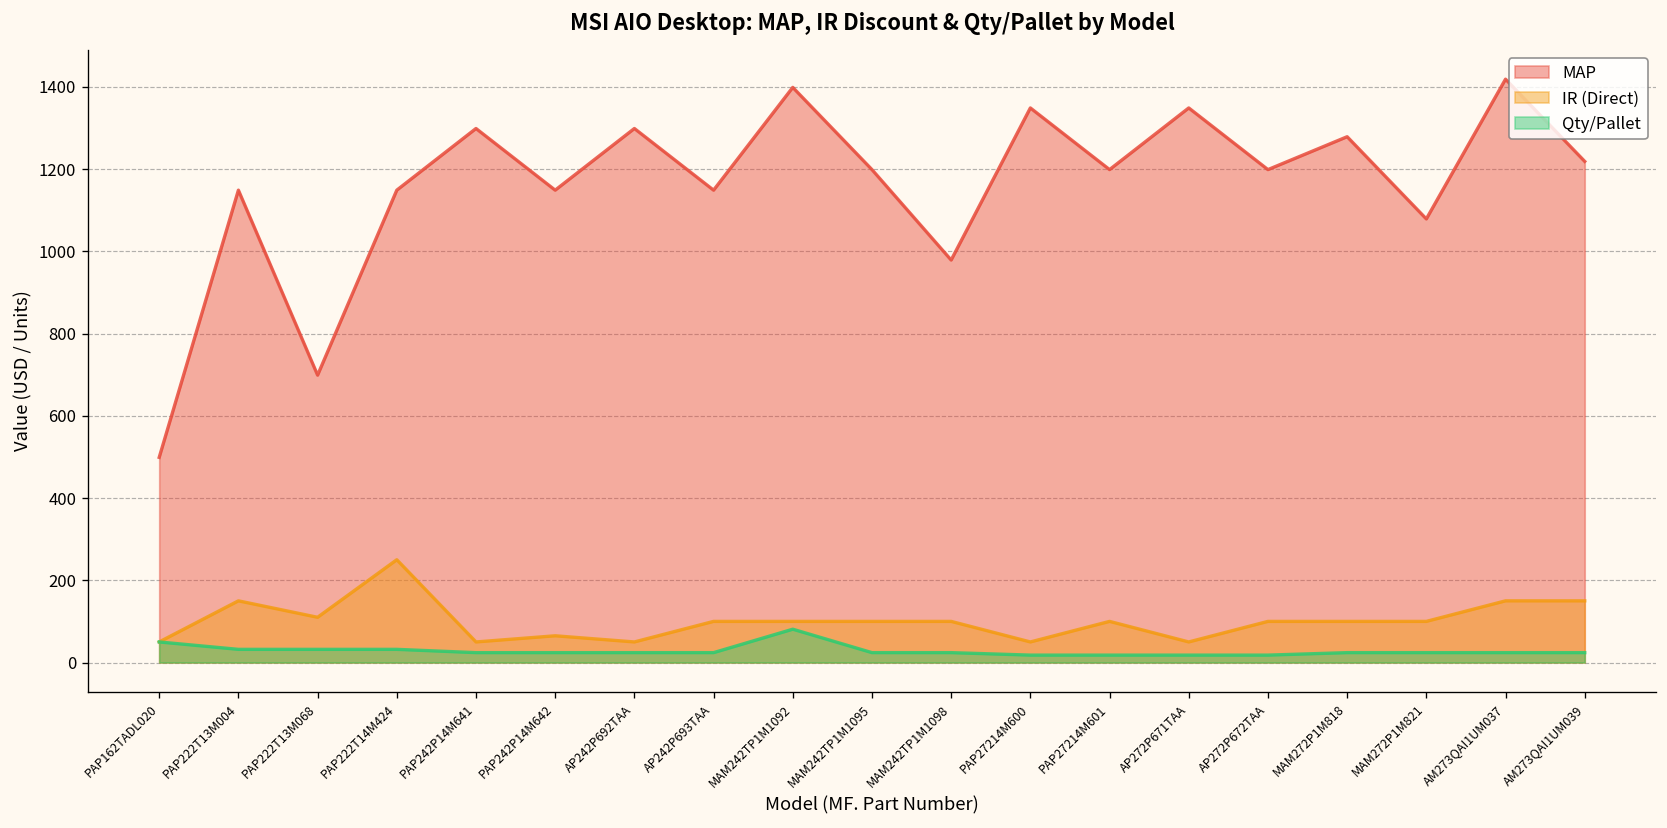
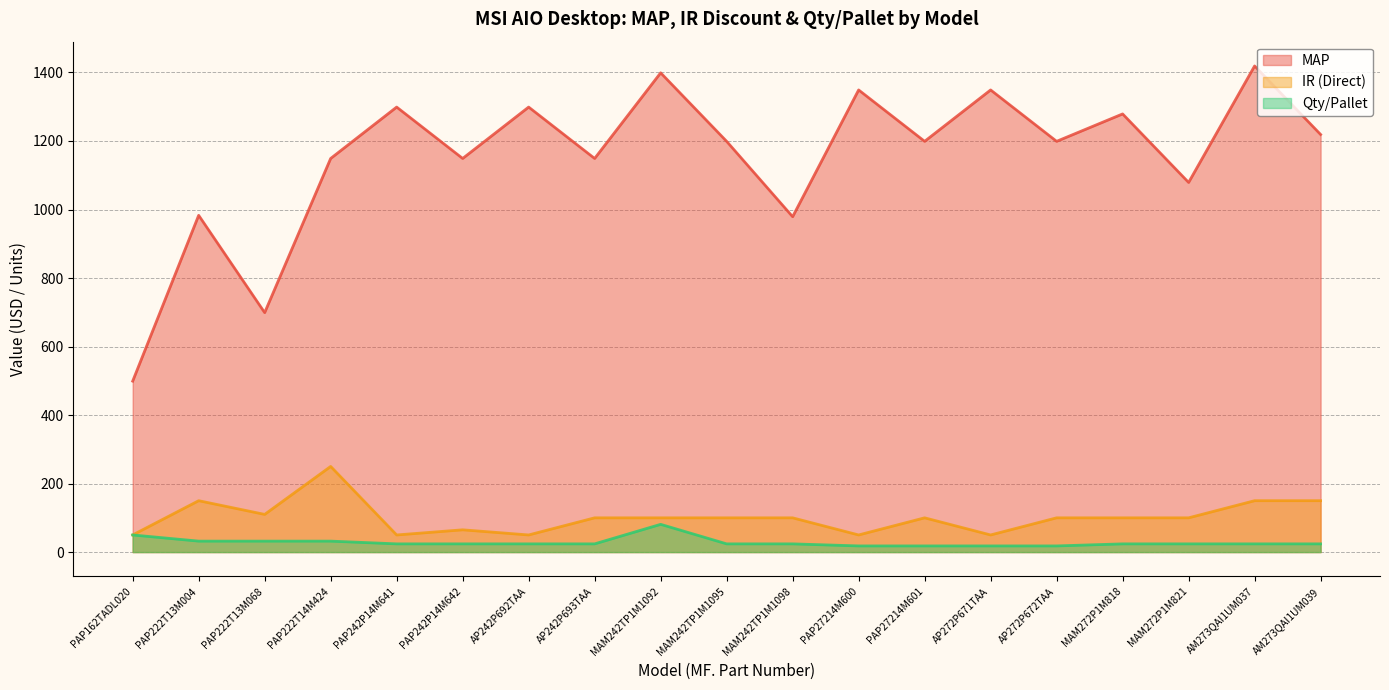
MAP, PAP222T13M004: 1150 -> 980
